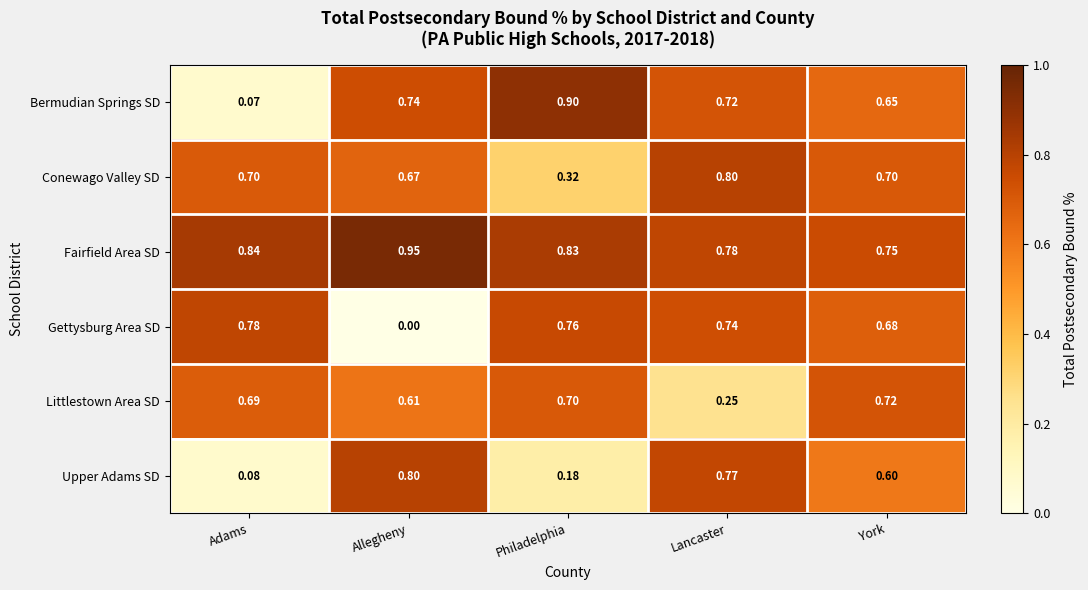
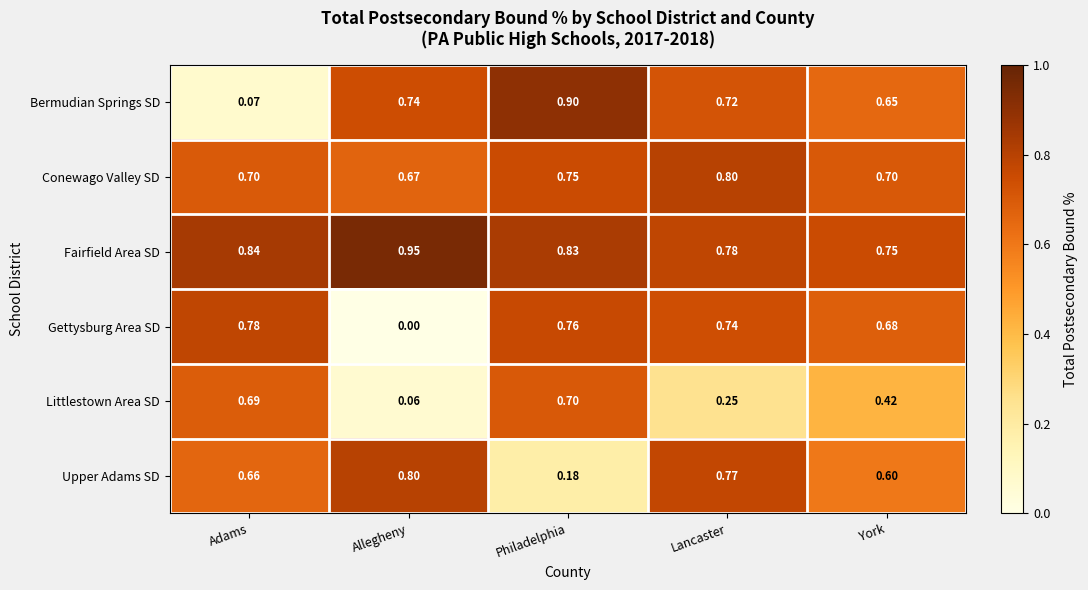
Conewago Valley SD, Philadelphia: 0.32 -> 0.75
Littlestown Area SD, Allegheny: 0.61 -> 0.06
Littlestown Area SD, York: 0.72 -> 0.42
Upper Adams SD, Adams: 0.08 -> 0.66
